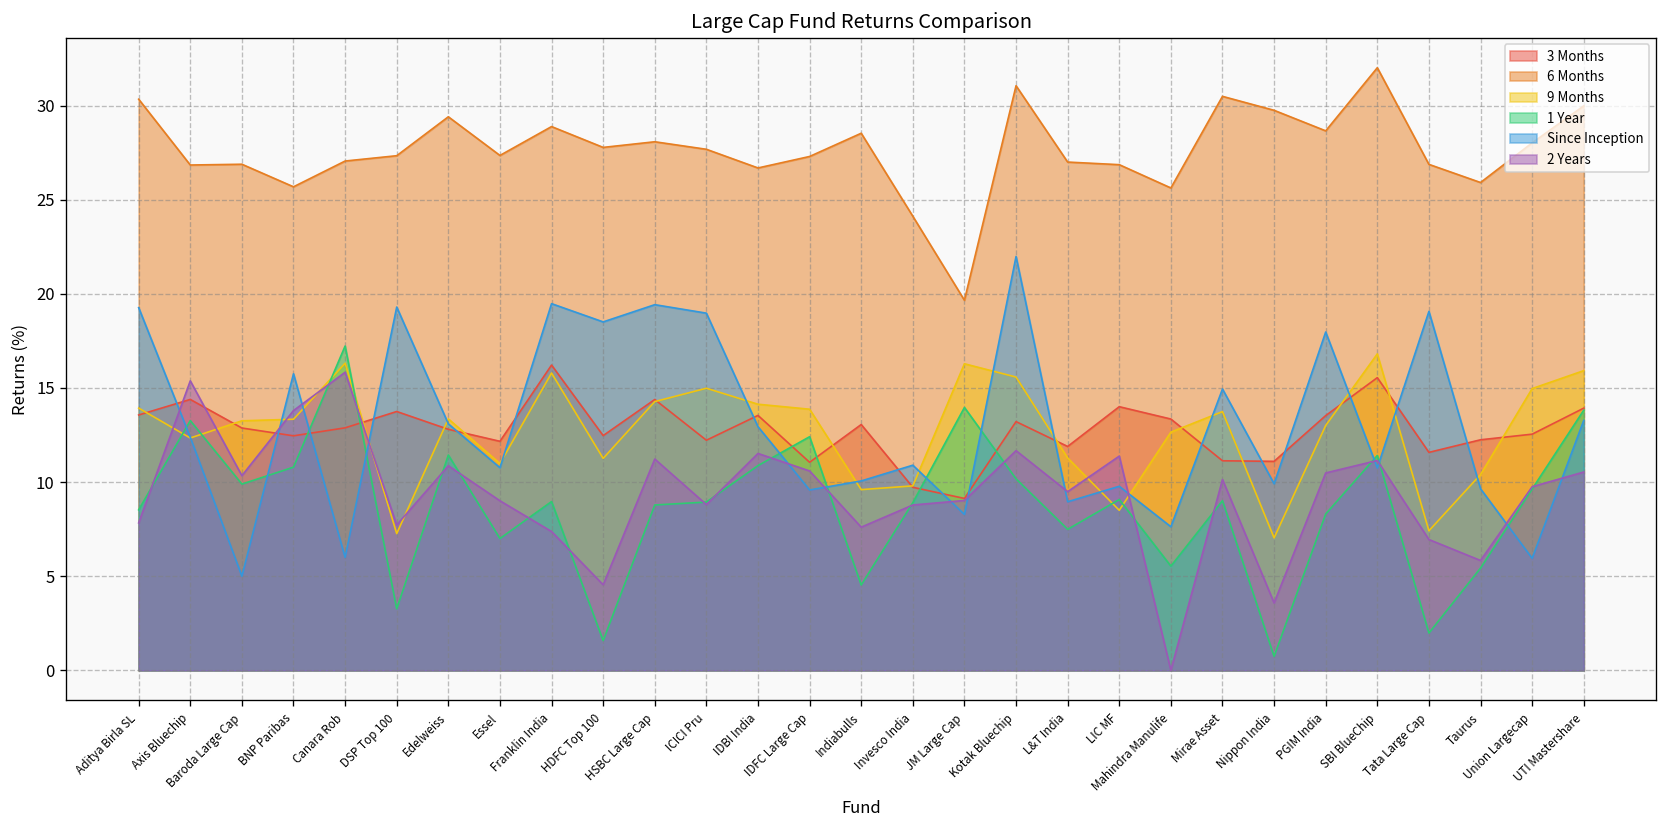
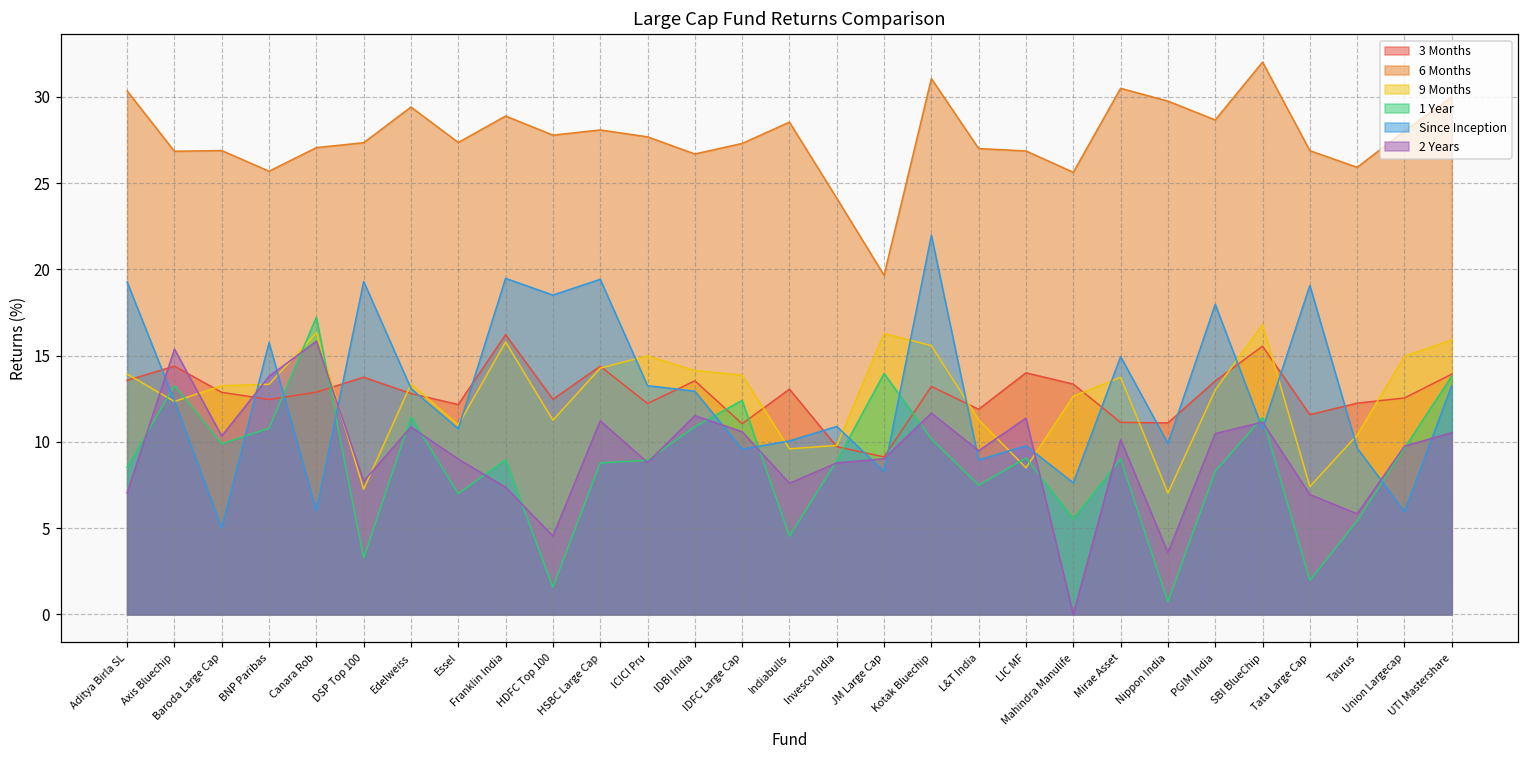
2 Years, Aditya Birla SL: 7.8 -> 7.0
Since Inception, ICICI Pru: 19.0 -> 13.3
